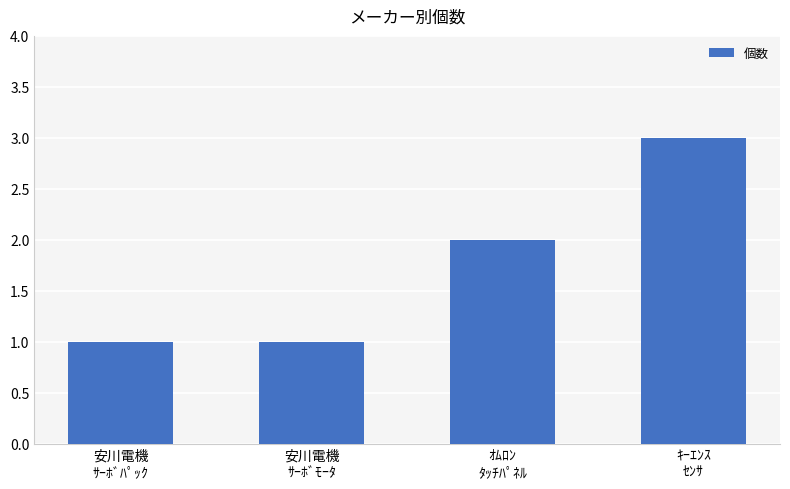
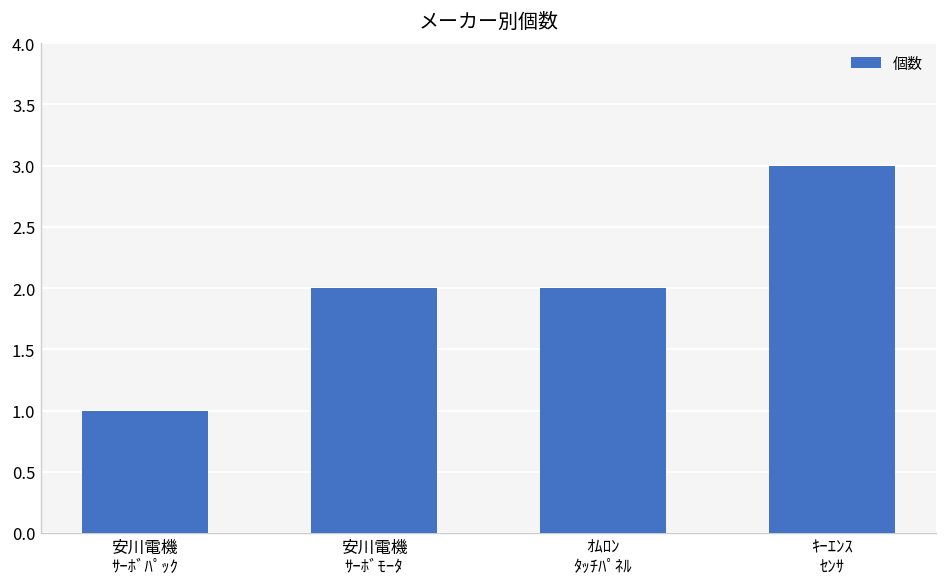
安川電機 ｻｰﾎﾞﾓｰﾀ: 1 -> 2
